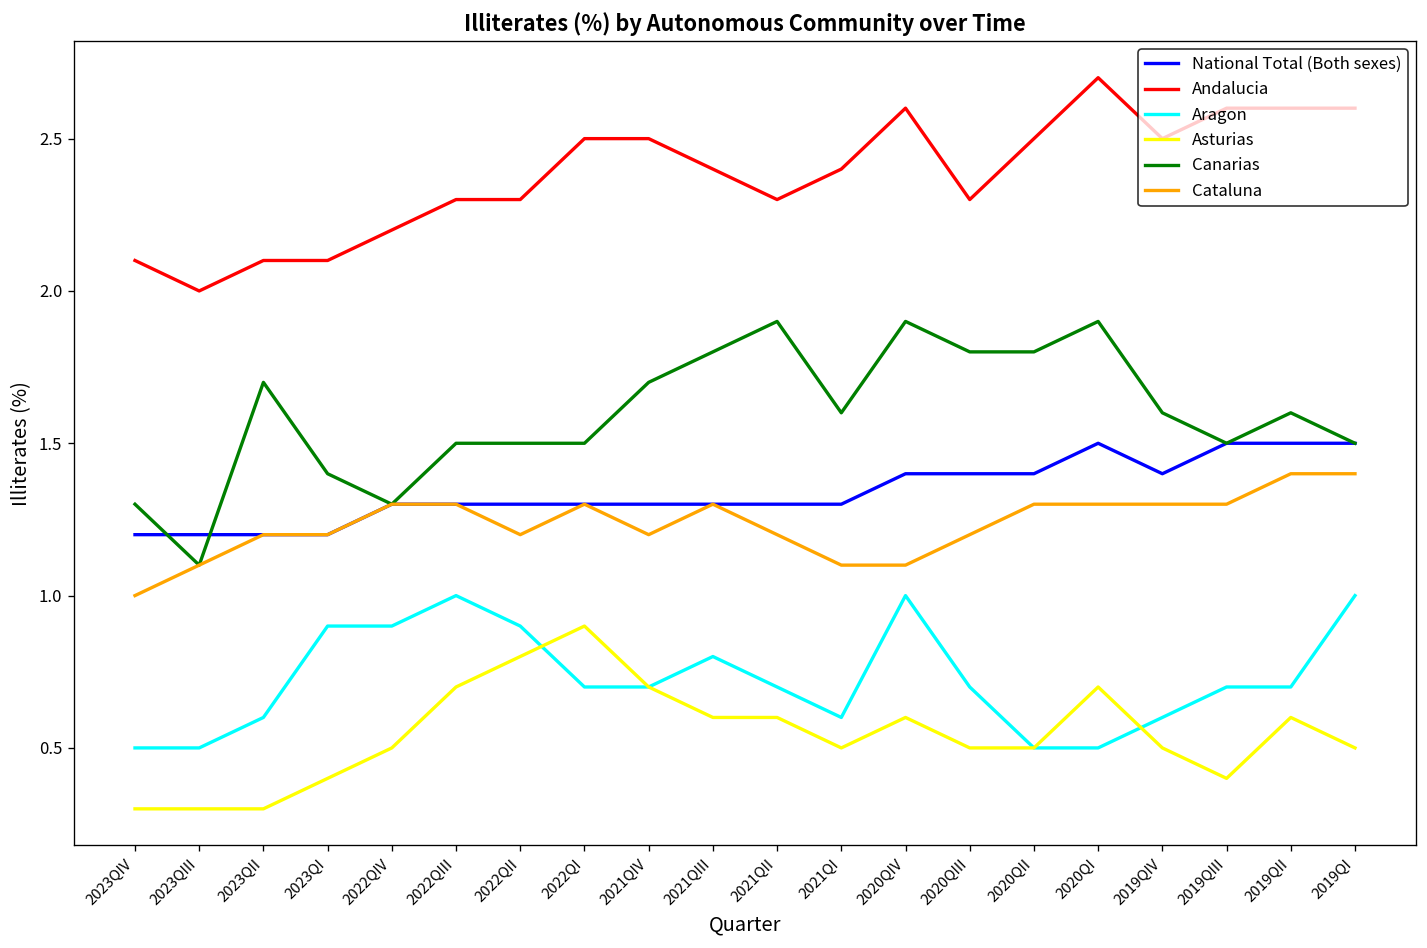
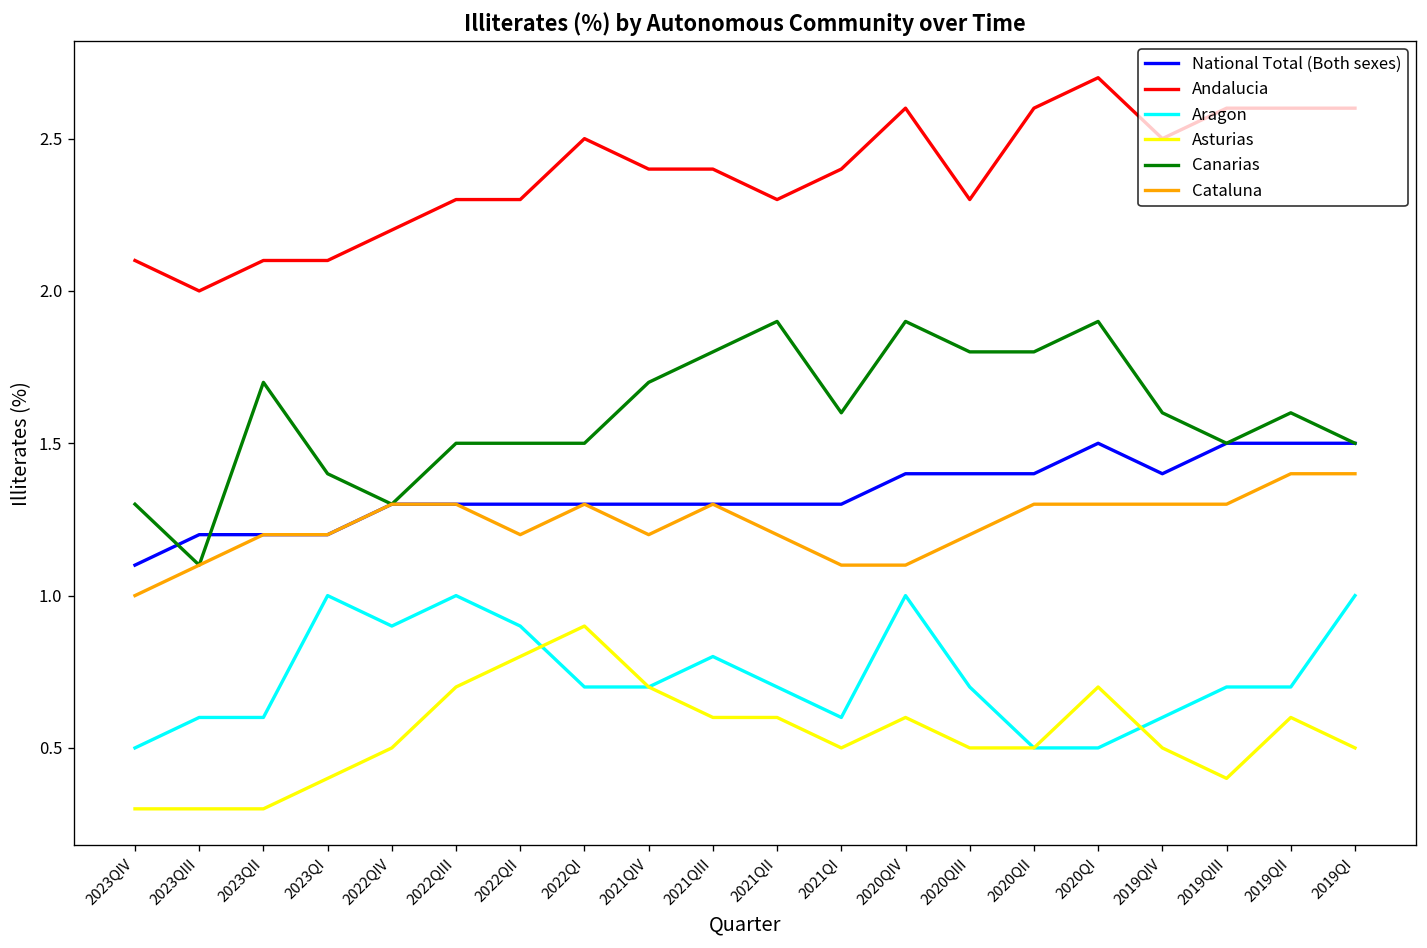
National Total (Both sexes), 2023QIV: 1.2 -> 1.1
Aragon, 2023QIII: 0.5 -> 0.6
Aragon, 2023QI: 0.9 -> 1.0
Andalucia, 2021QIV: 2.5 -> 2.4
Andalucia, 2020QII: 2.5 -> 2.6
